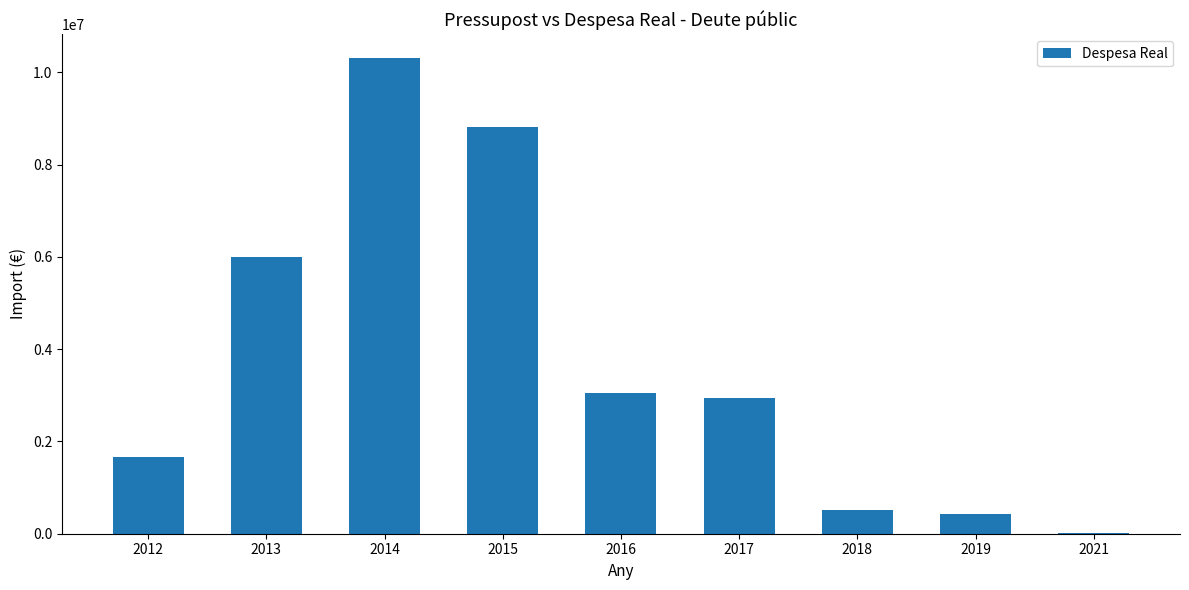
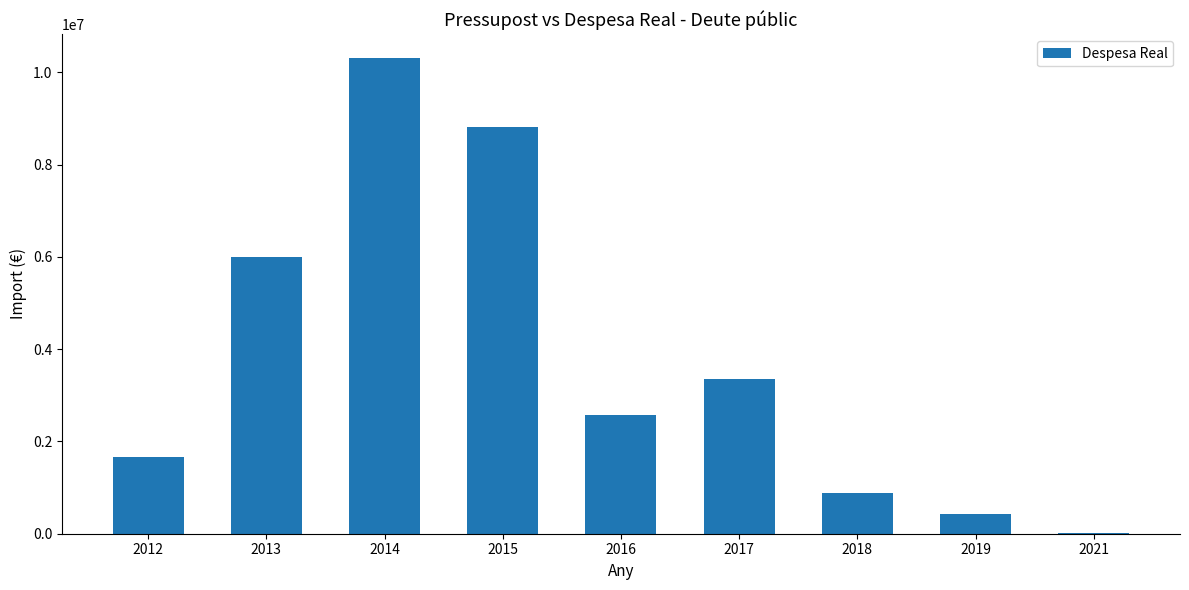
2016: 3100000 -> 2600000
2017: 2900000 -> 3400000
2018: 500000 -> 900000
